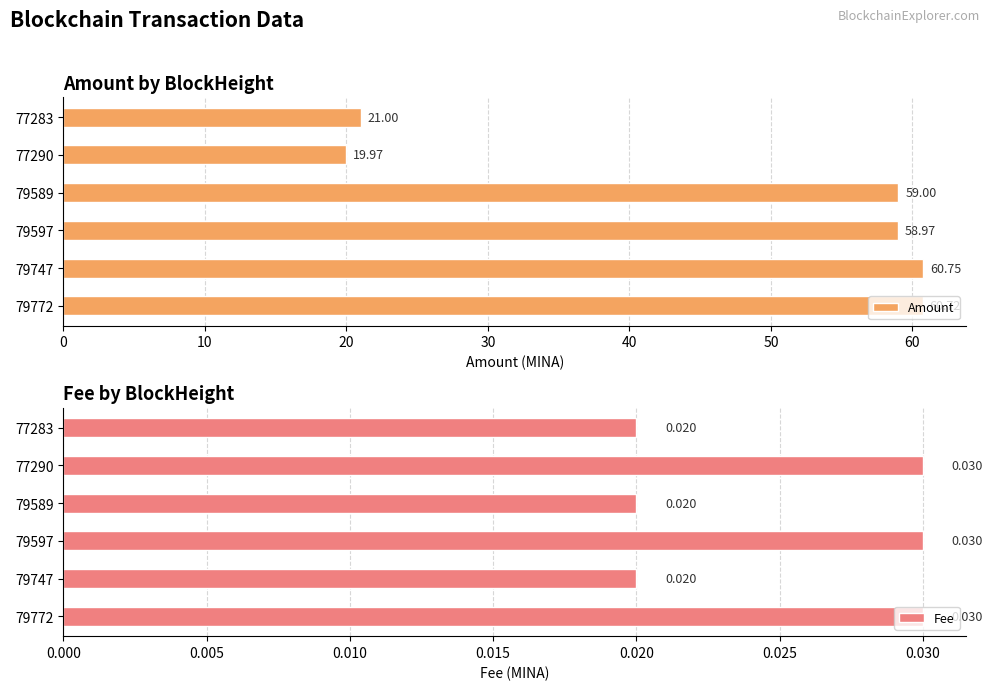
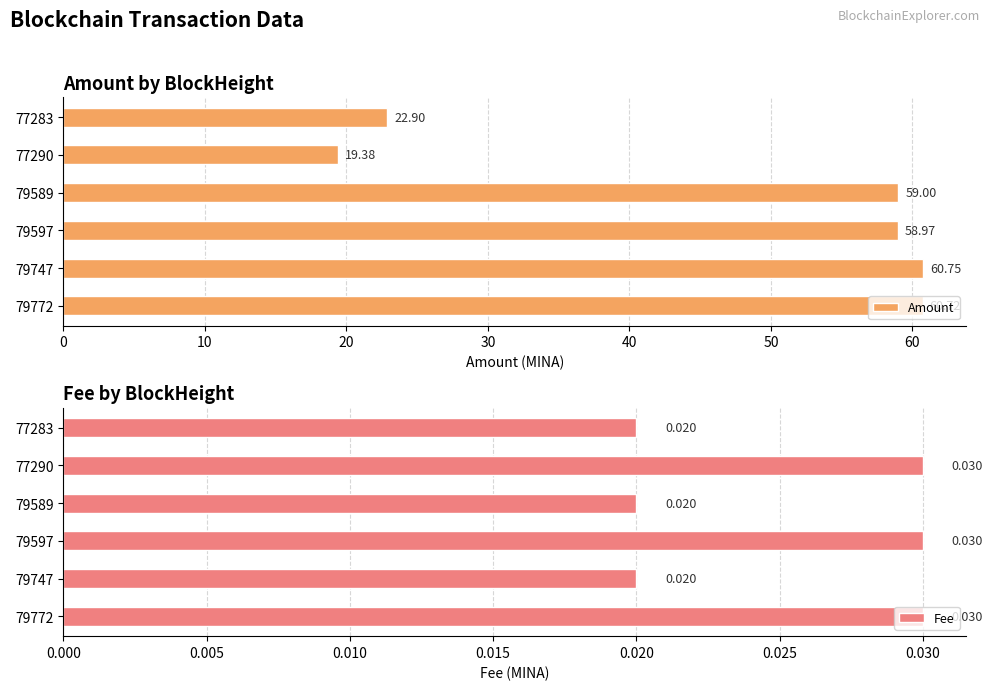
Amount by BlockHeight, 77283: 21.00 -> 22.90
Amount by BlockHeight, 77290: 19.97 -> 19.38
